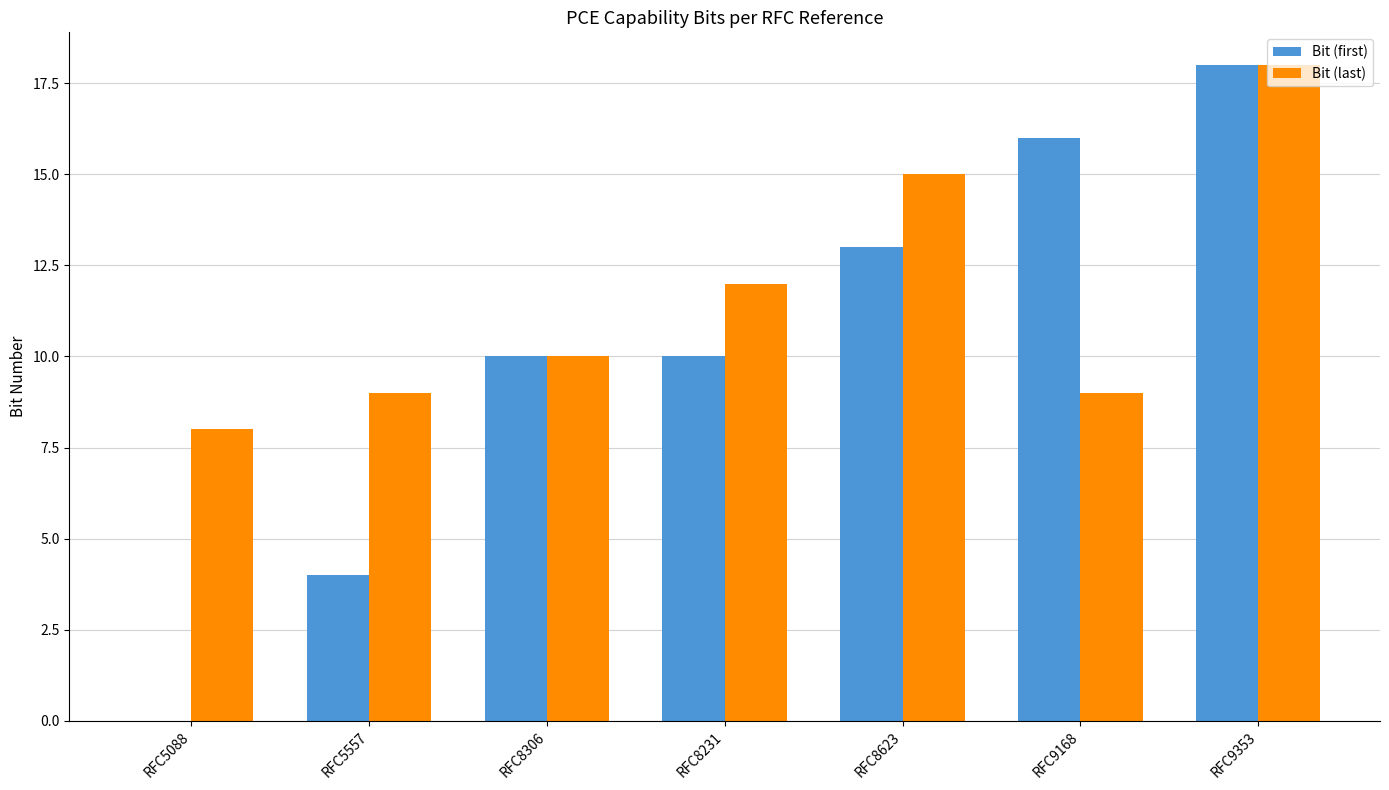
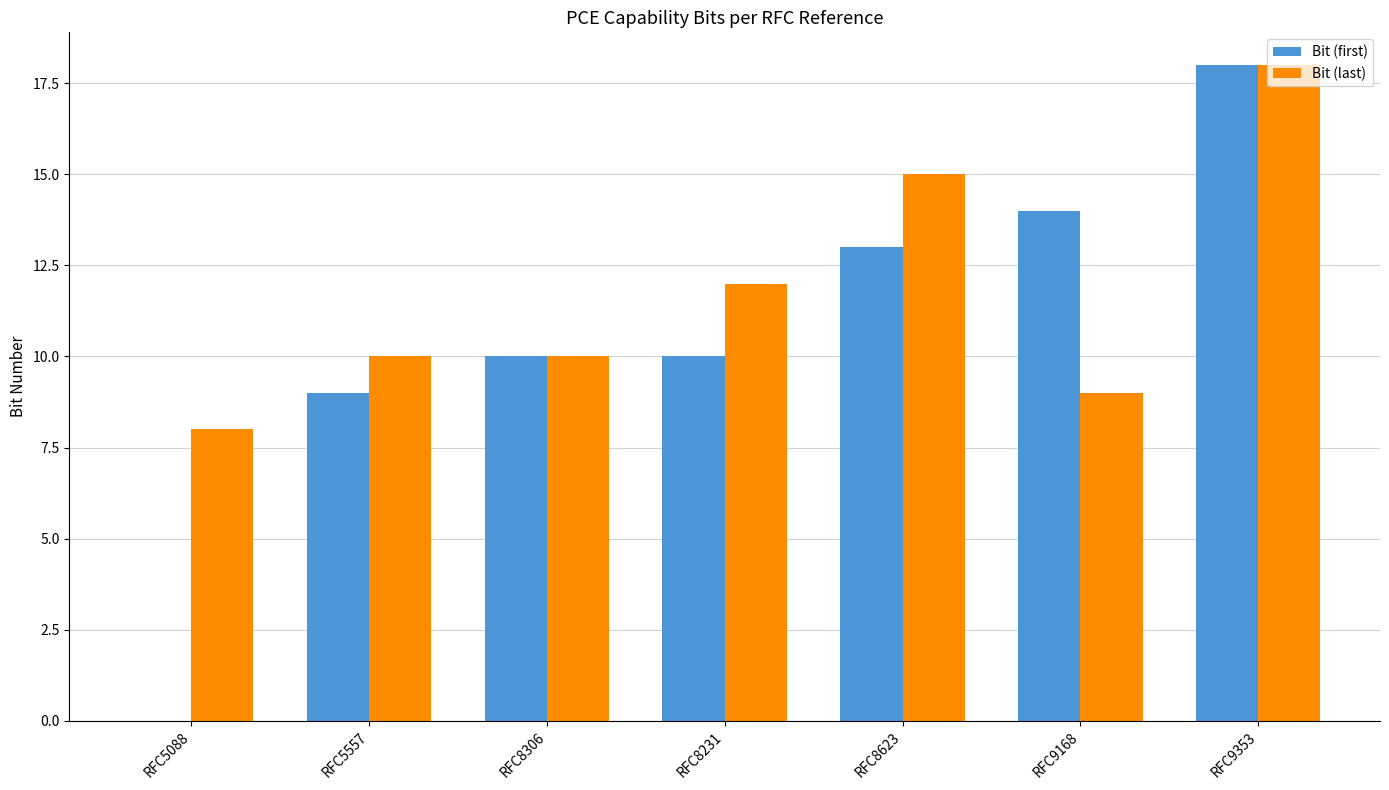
Bit (first), RFC5557: 4 -> 9
Bit (last), RFC5557: 9 -> 10
Bit (first), RFC9168: 16 -> 14
